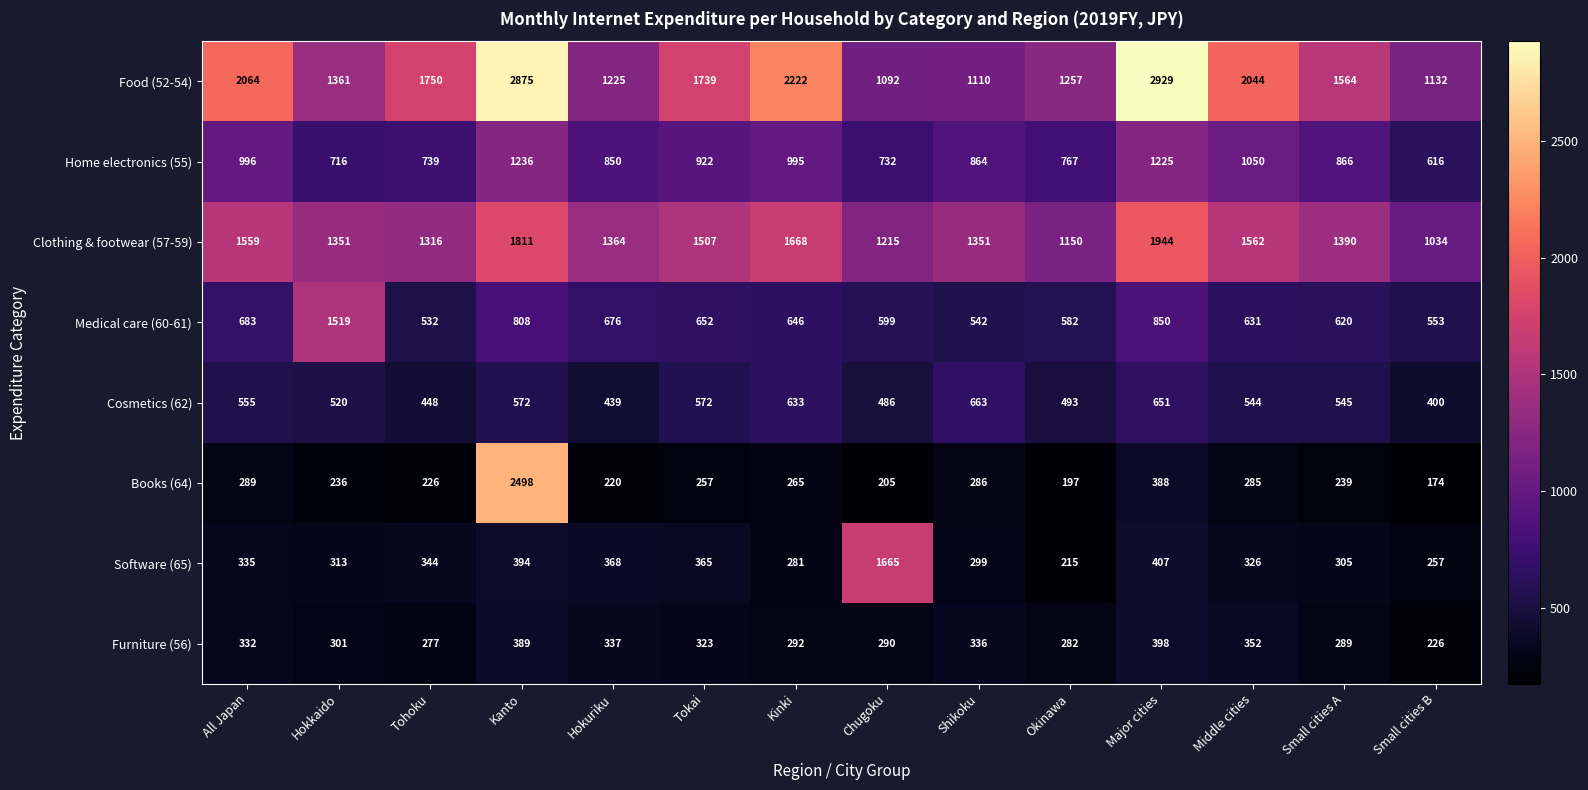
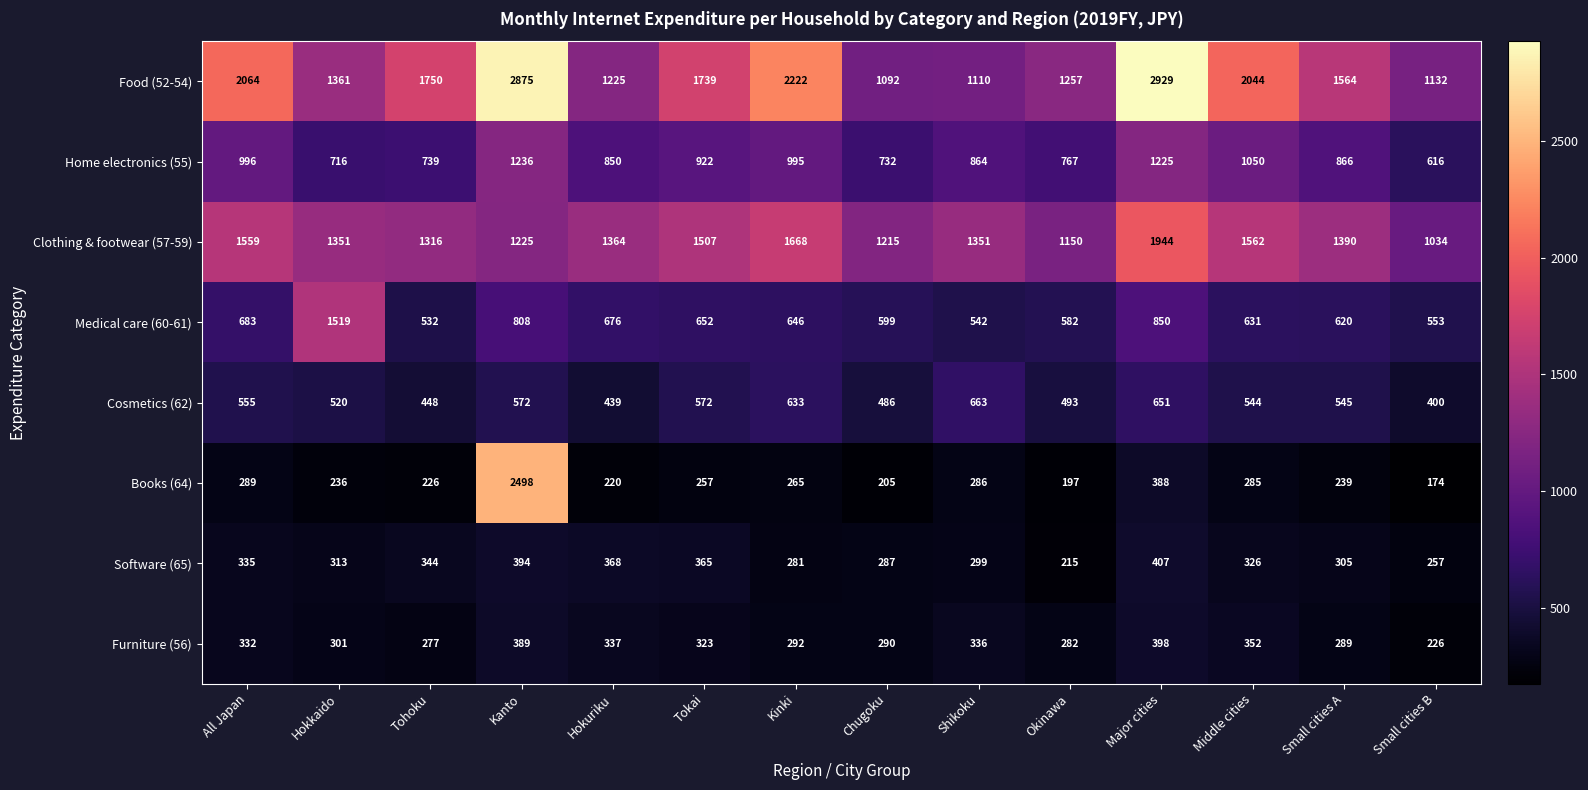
Clothing & footwear (57-59), Kanto: 1811 -> 1225
Software (65), Chugoku: 1665 -> 287
